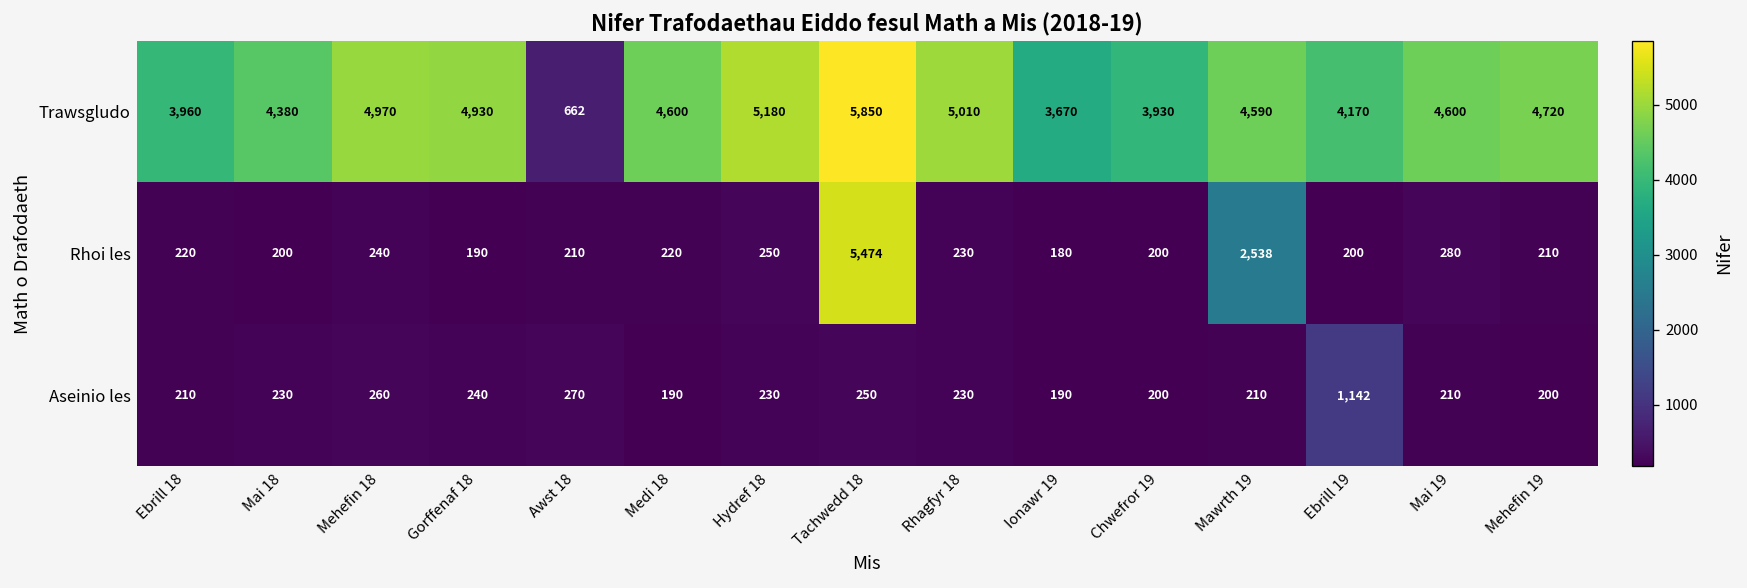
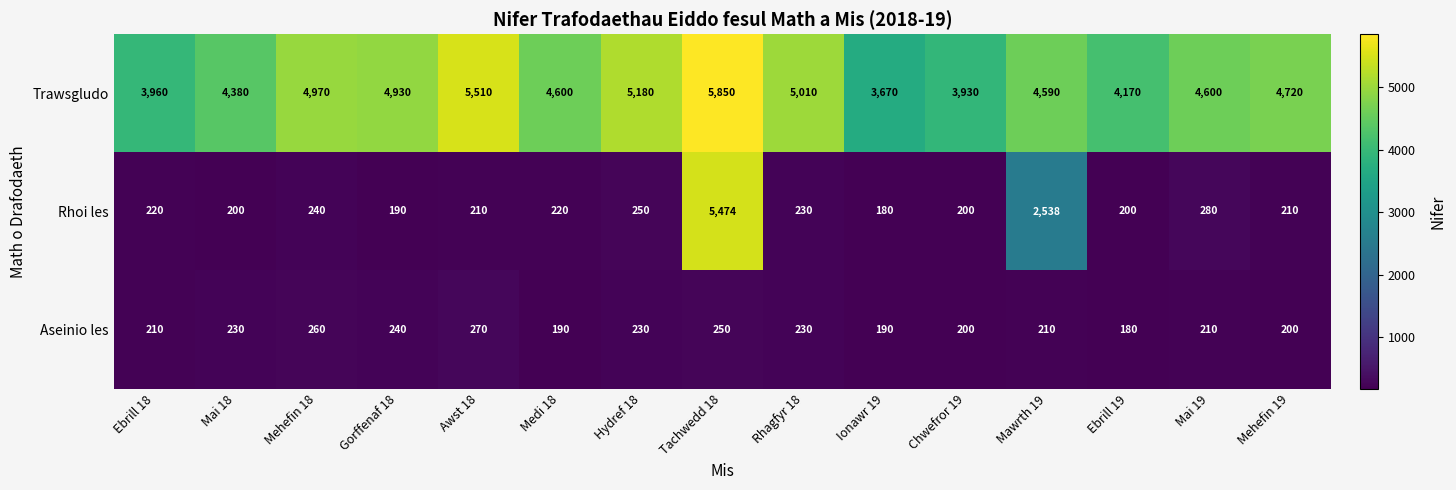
Trawsgludo, Awst 18: 662 -> 5,510
Aseinio les, Ebrill 19: 1,142 -> 180
